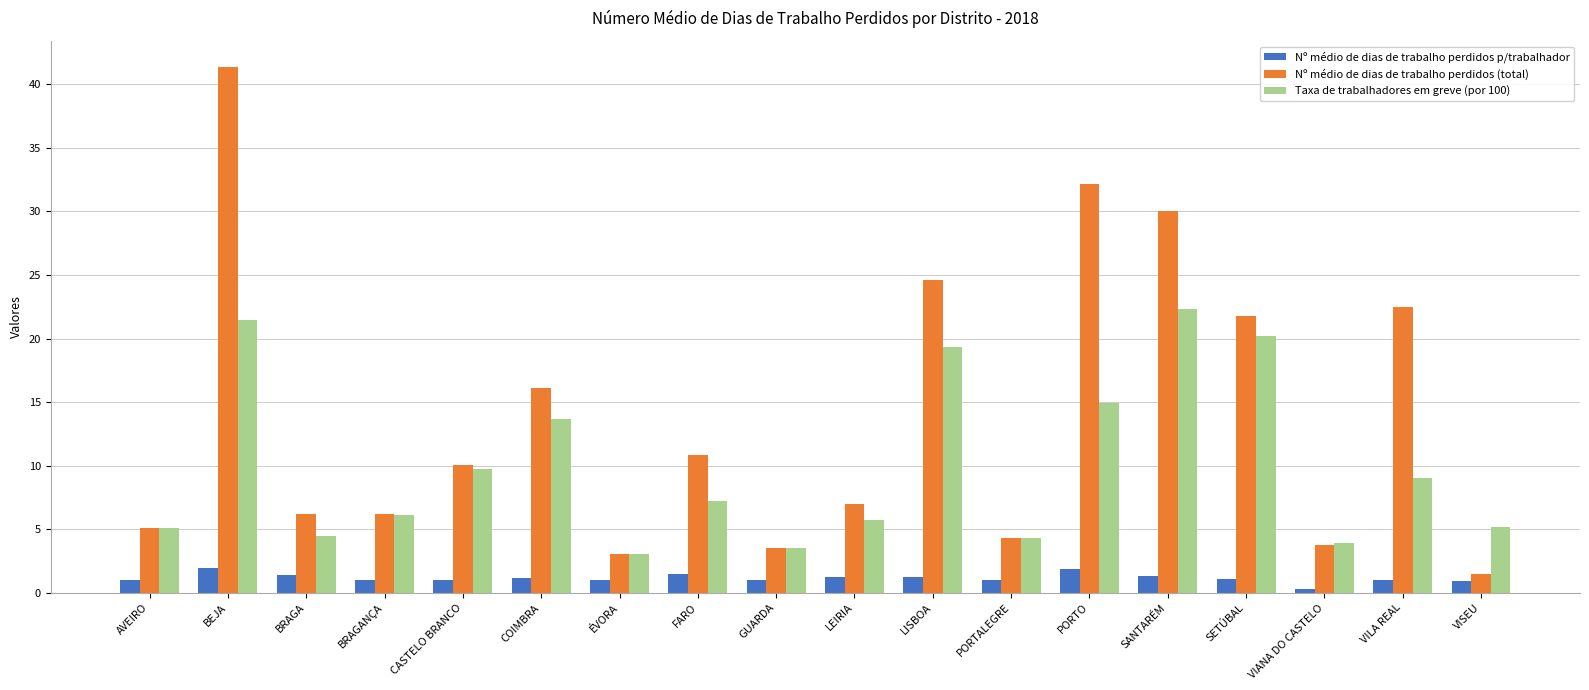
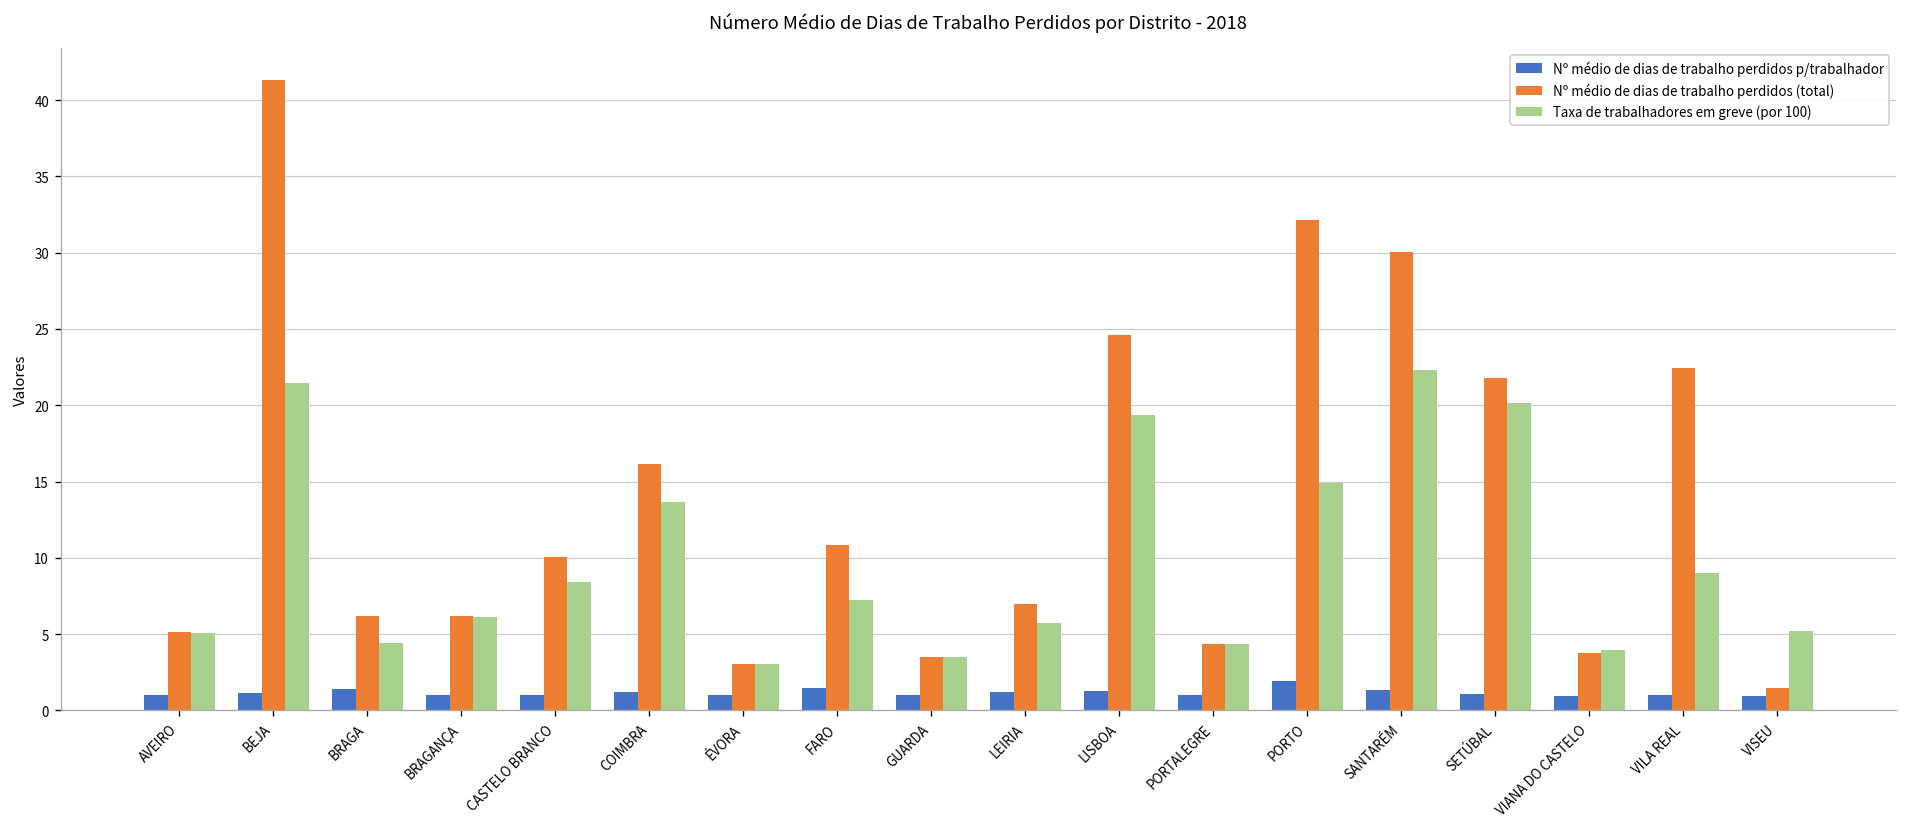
Nº médio de dias de trabalho perdidos p/trabalhador, BEJA: 1.9 -> 1.1
Taxa de trabalhadores em greve (por 100), CASTELO BRANCO: 9.8 -> 8.4
Nº médio de dias de trabalho perdidos p/trabalhador, VIANA DO CASTELO: 0.3 -> 1.0
